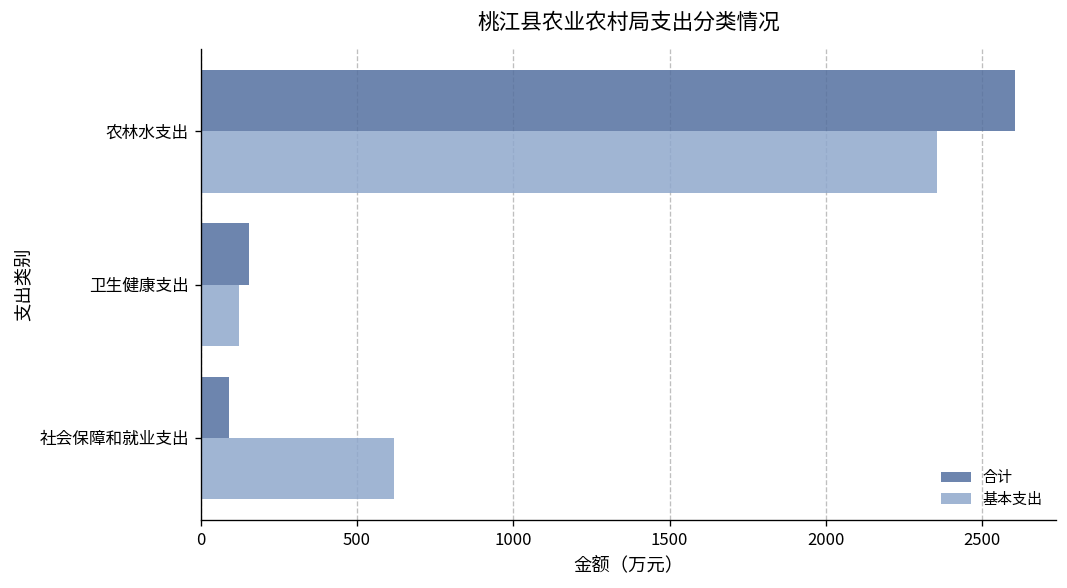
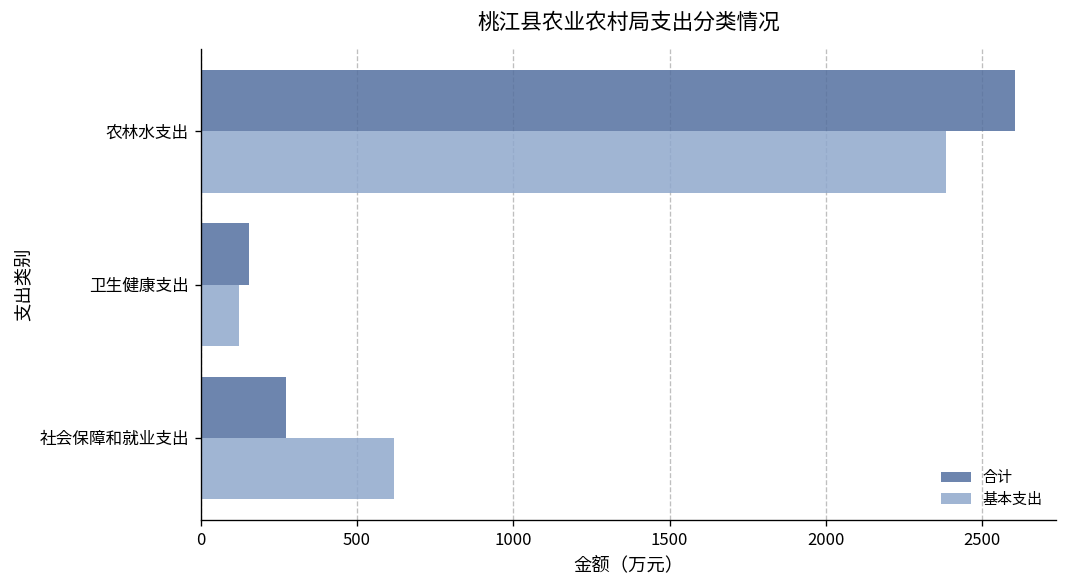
基本支出, 农林水支出: 2350 -> 2390
合计, 社会保障和就业支出: 90 -> 270
